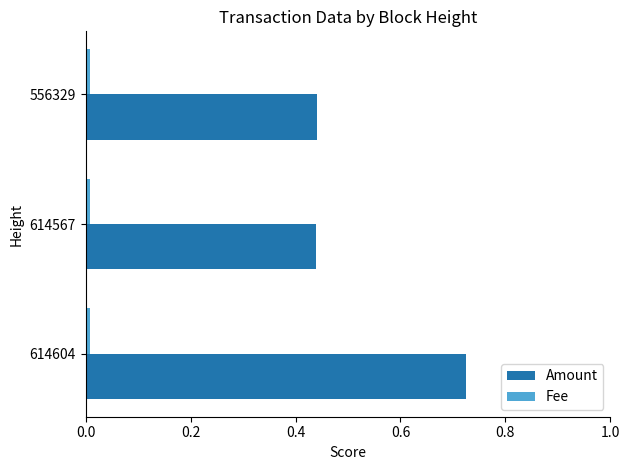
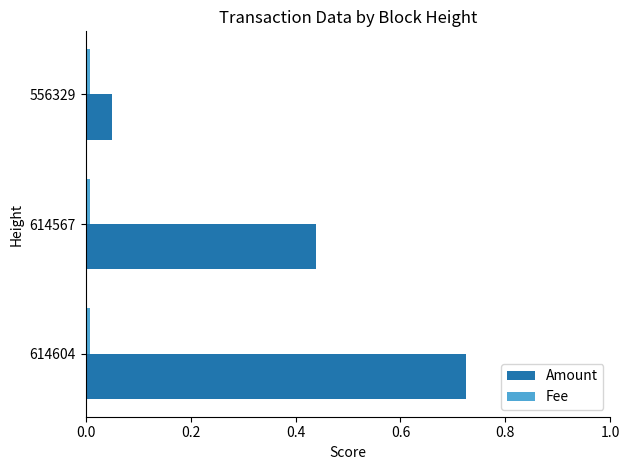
Amount, 556329: 0.44 -> 0.05
